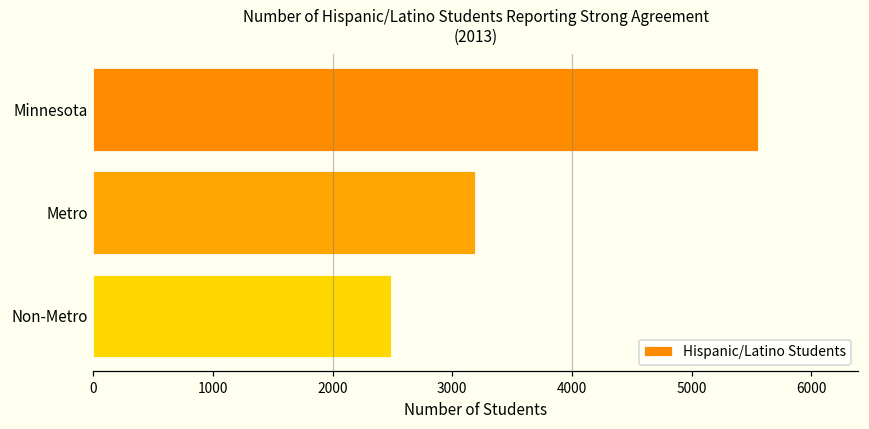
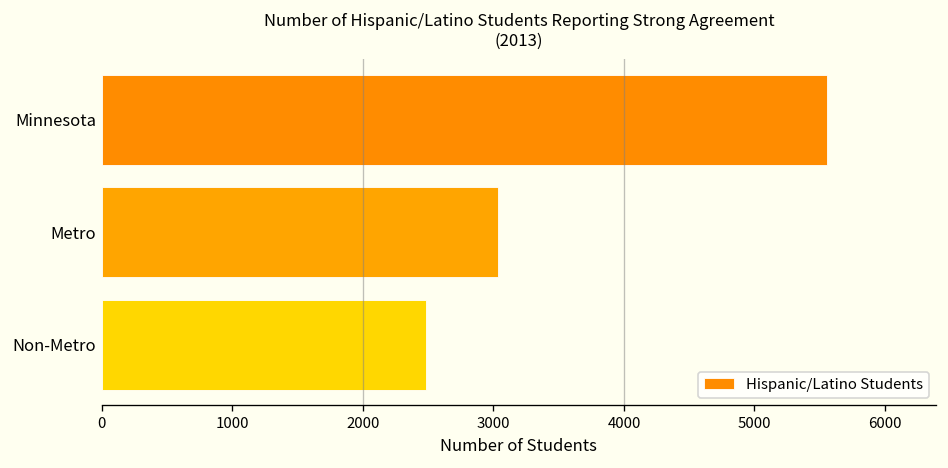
Metro: 3190 -> 3040
